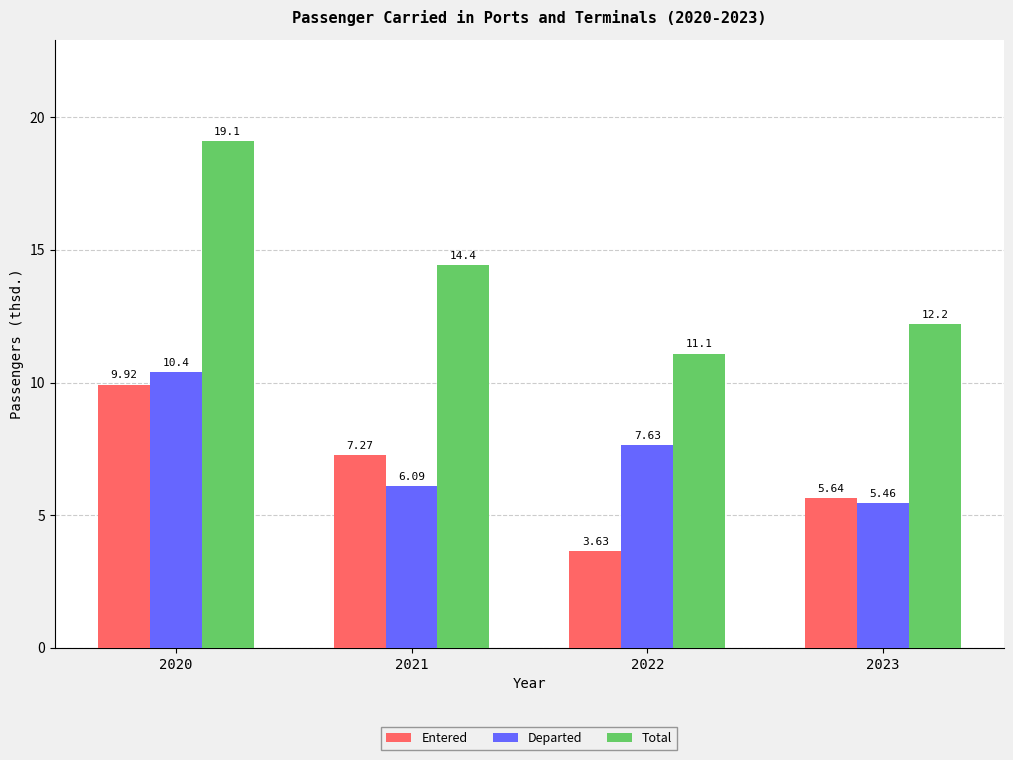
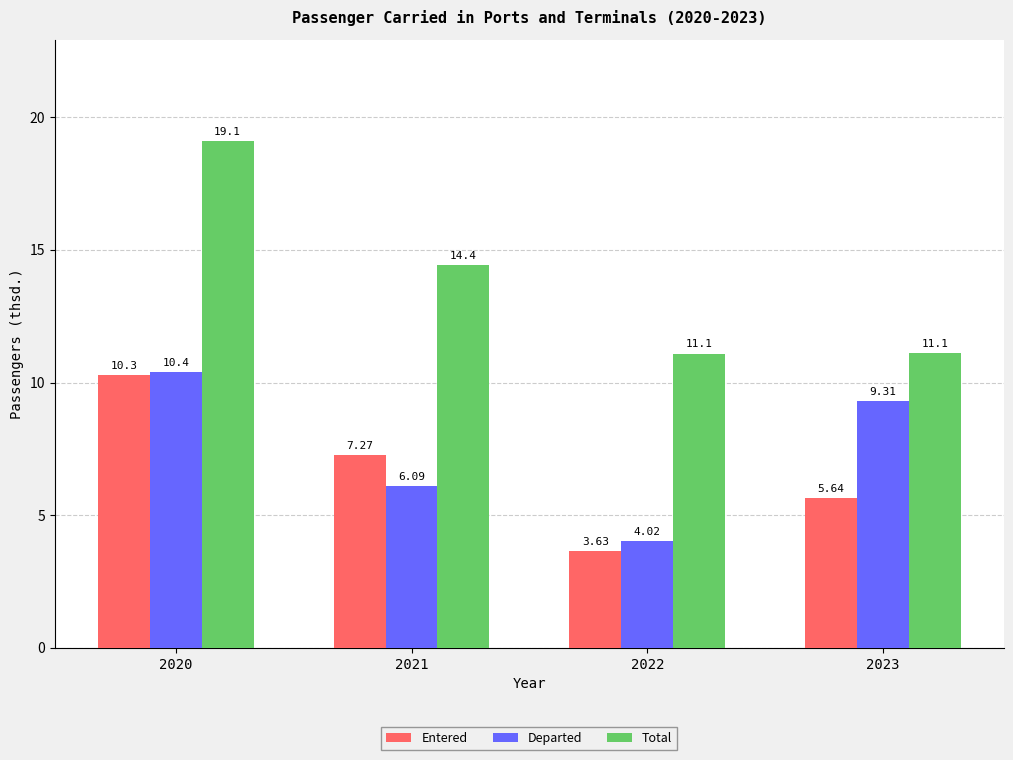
Entered, 2020: 9.92 -> 10.3
Departed, 2022: 7.63 -> 4.02
Departed, 2023: 5.46 -> 9.31
Total, 2023: 12.2 -> 11.1
